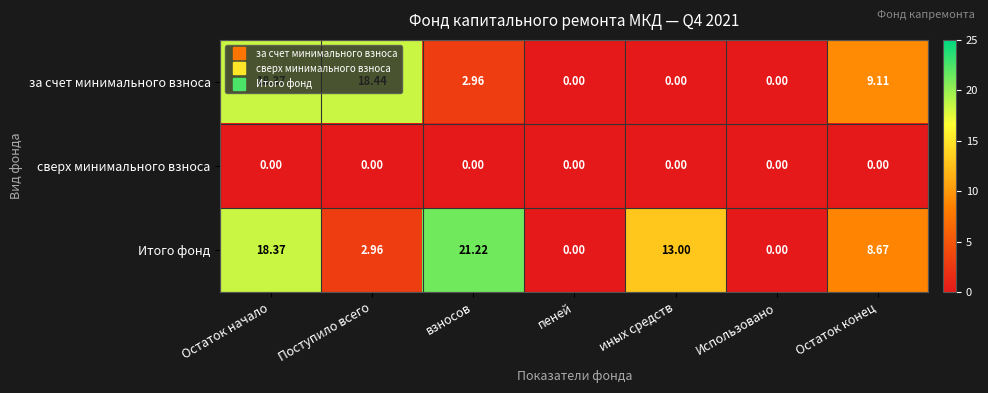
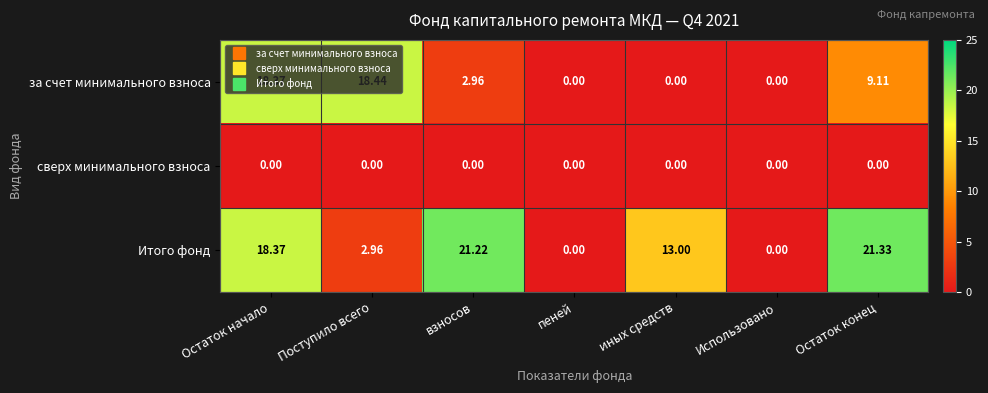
Итого фонд, Остаток конец: 8.67 -> 21.33
